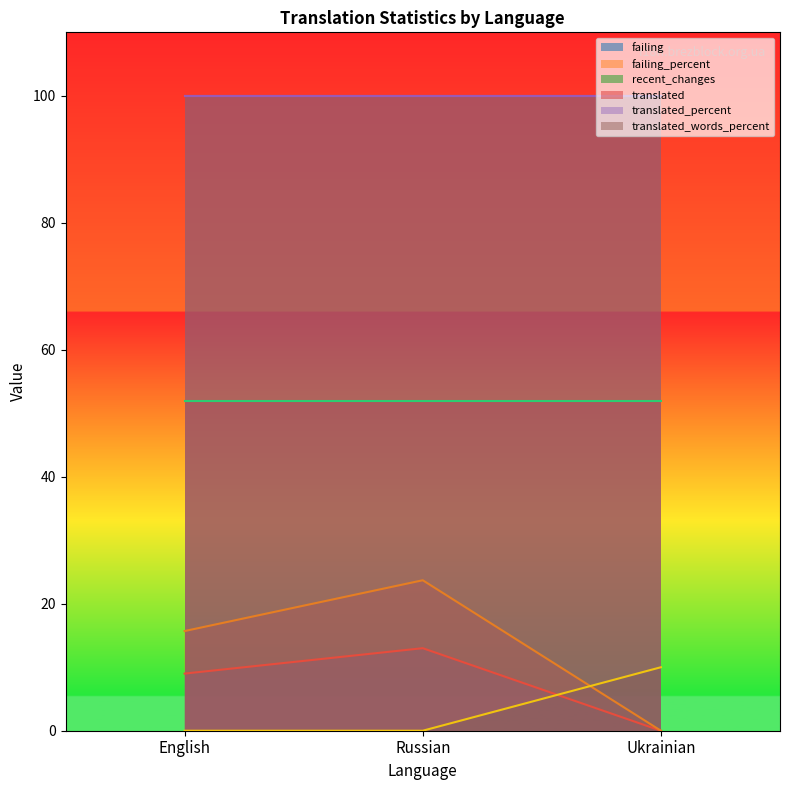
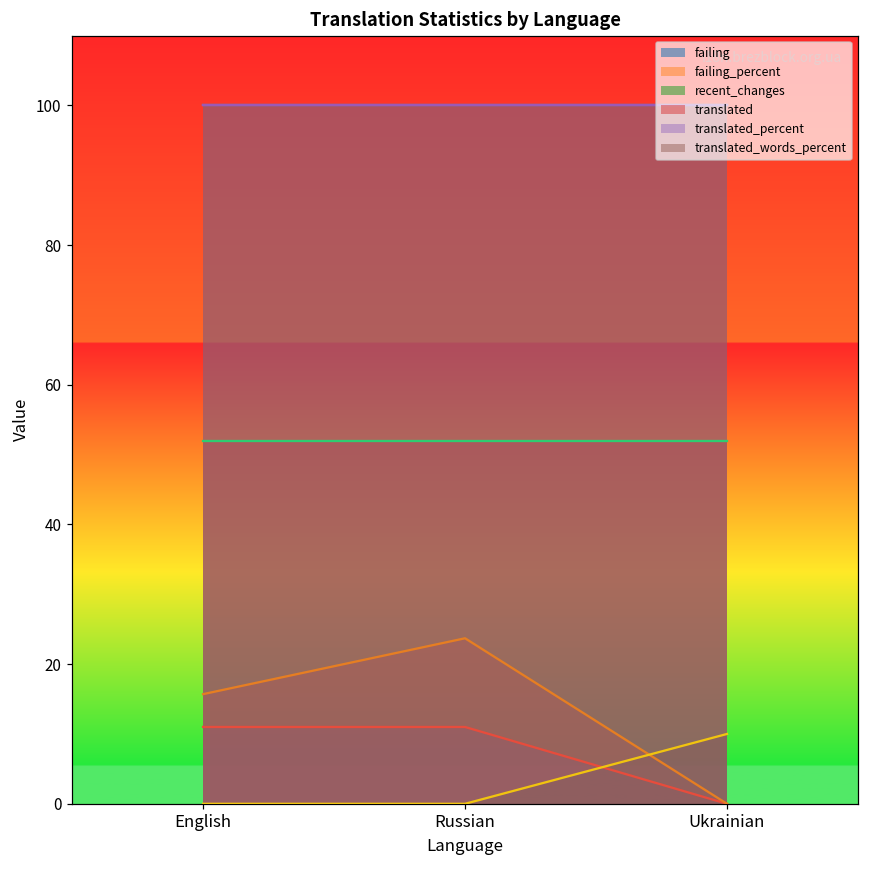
failing, English: 9 -> 11
failing, Russian: 13 -> 11
